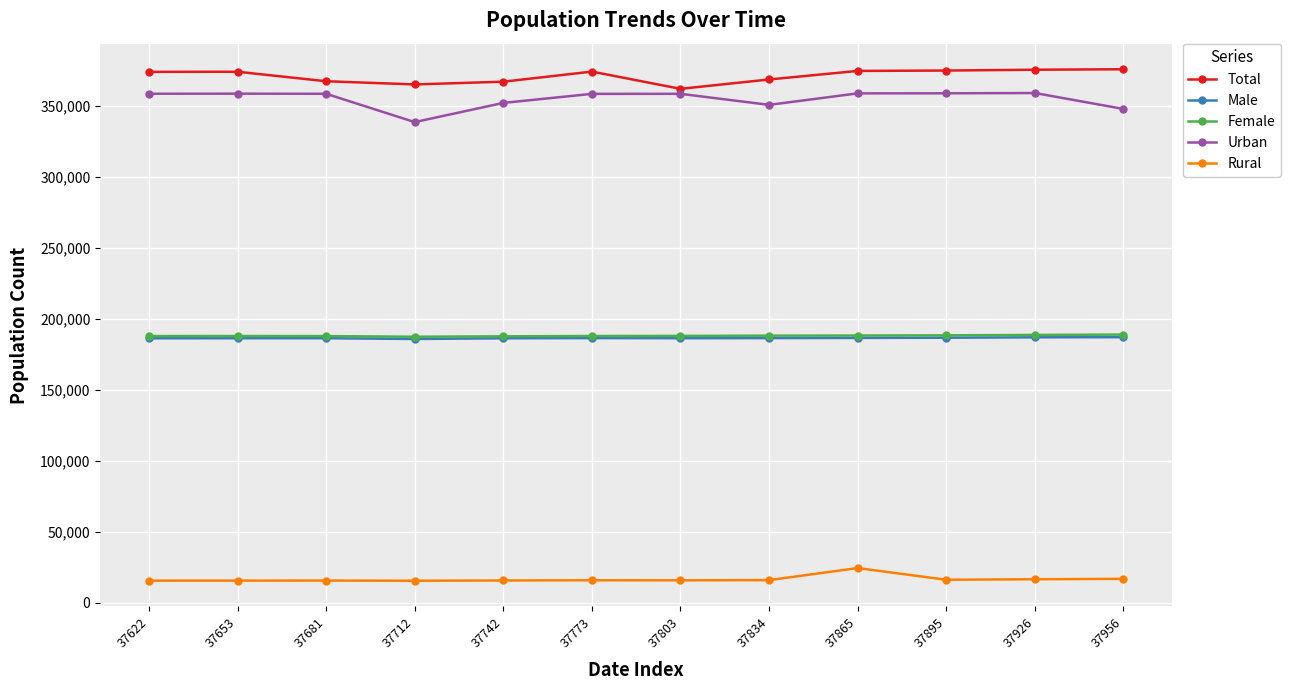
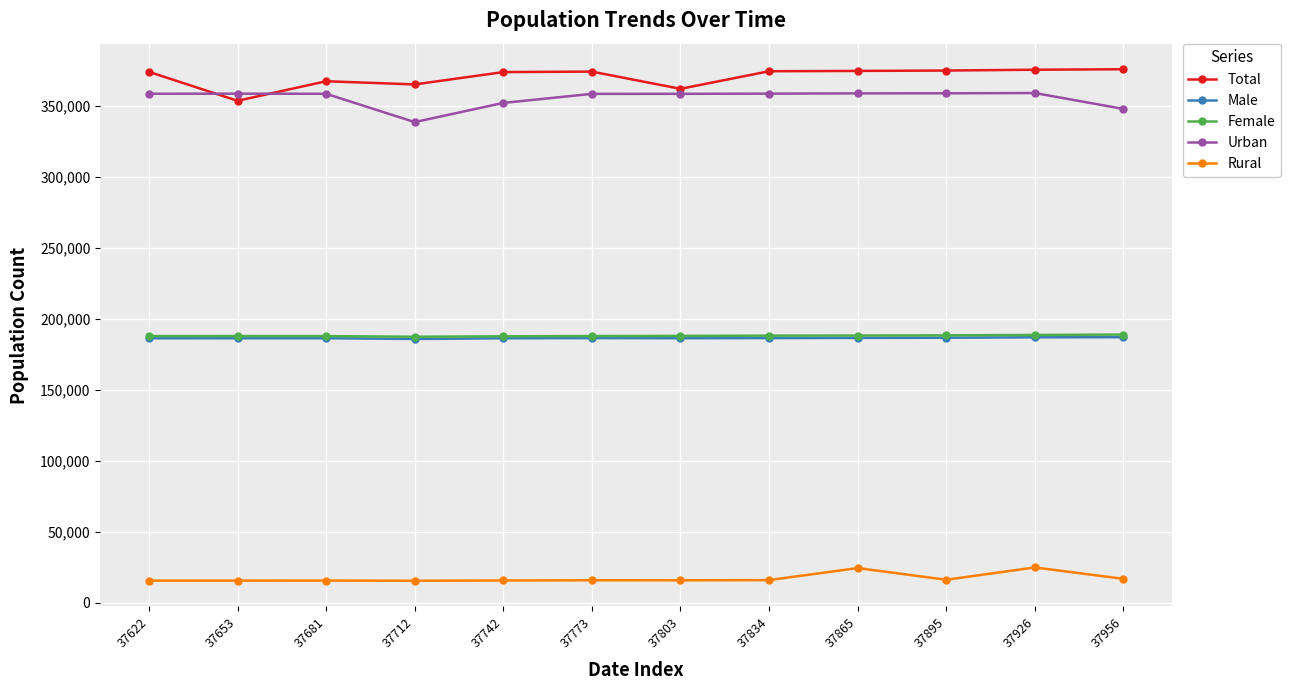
Total, 37653: 374,000 -> 353,000
Total, 37742: 367,000 -> 374,000
Total, 37834: 368,000 -> 374,000
Urban, 37834: 351,000 -> 359,000
Rural, 37926: 16,000 -> 25,000
